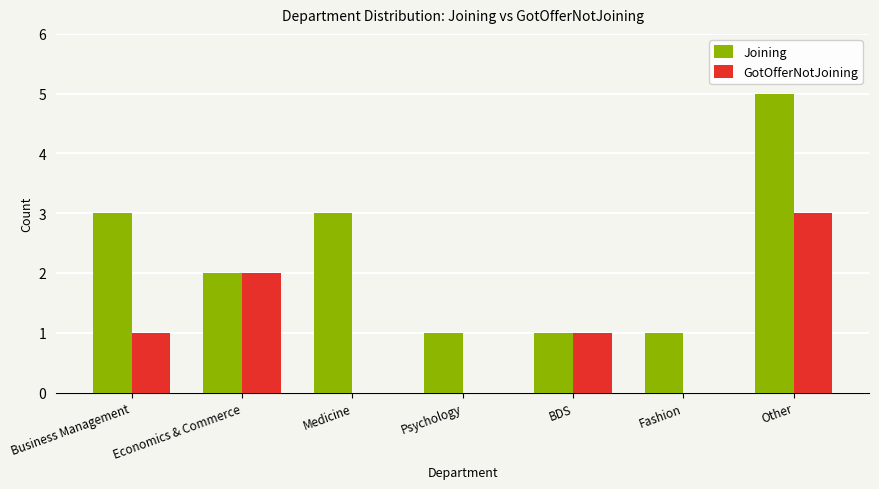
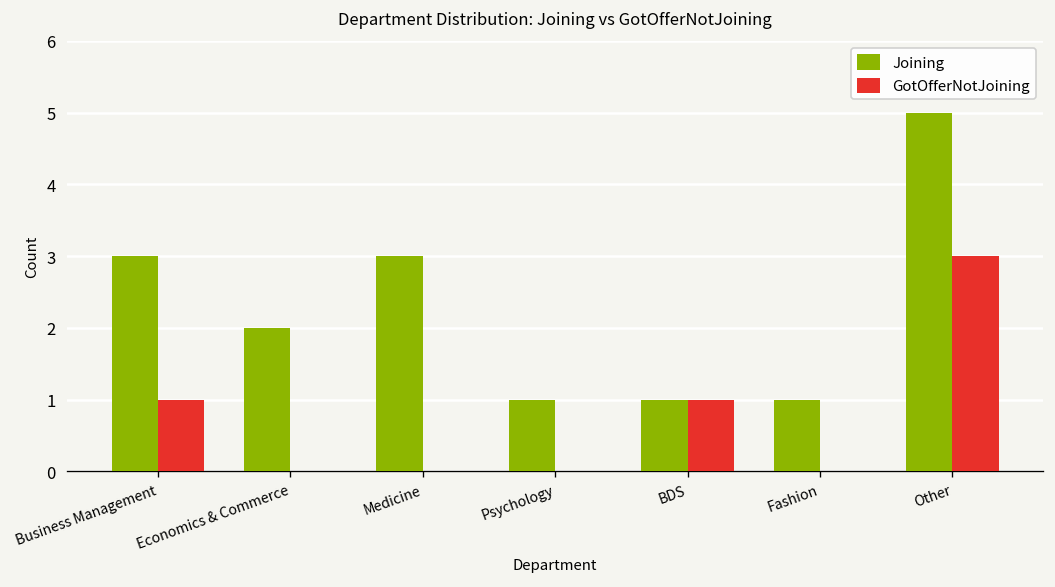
GotOfferNotJoining, Economics & Commerce: 2 -> 0
